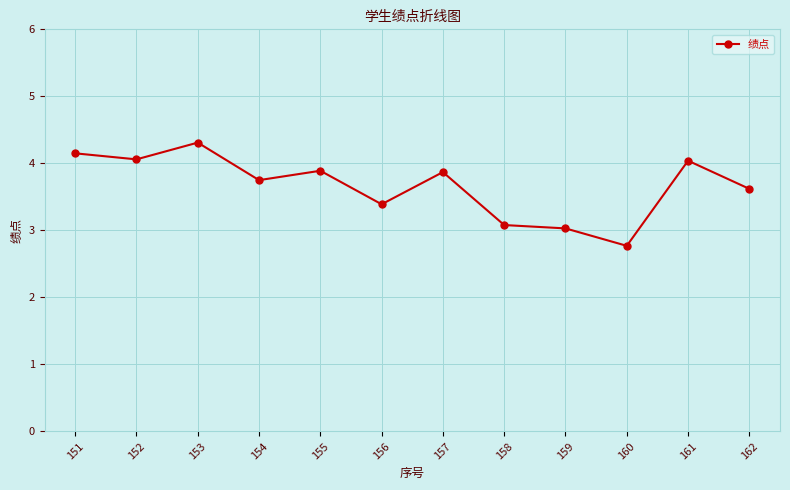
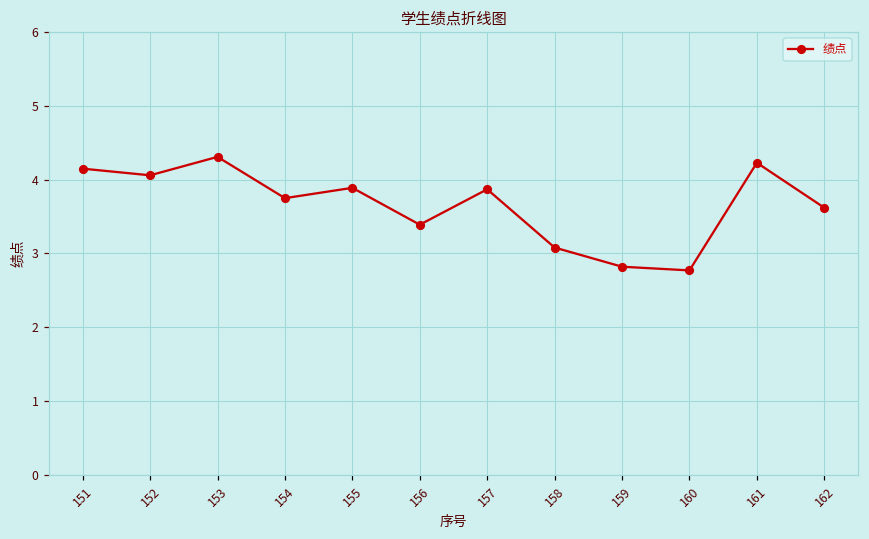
159: 3.0 -> 2.8
161: 4.0 -> 4.2
